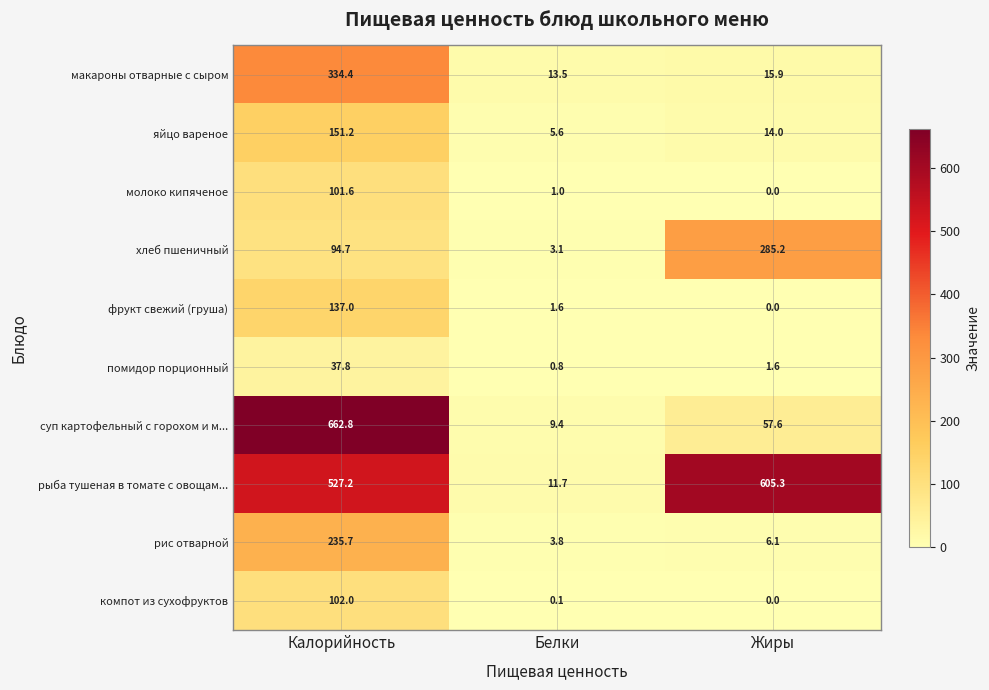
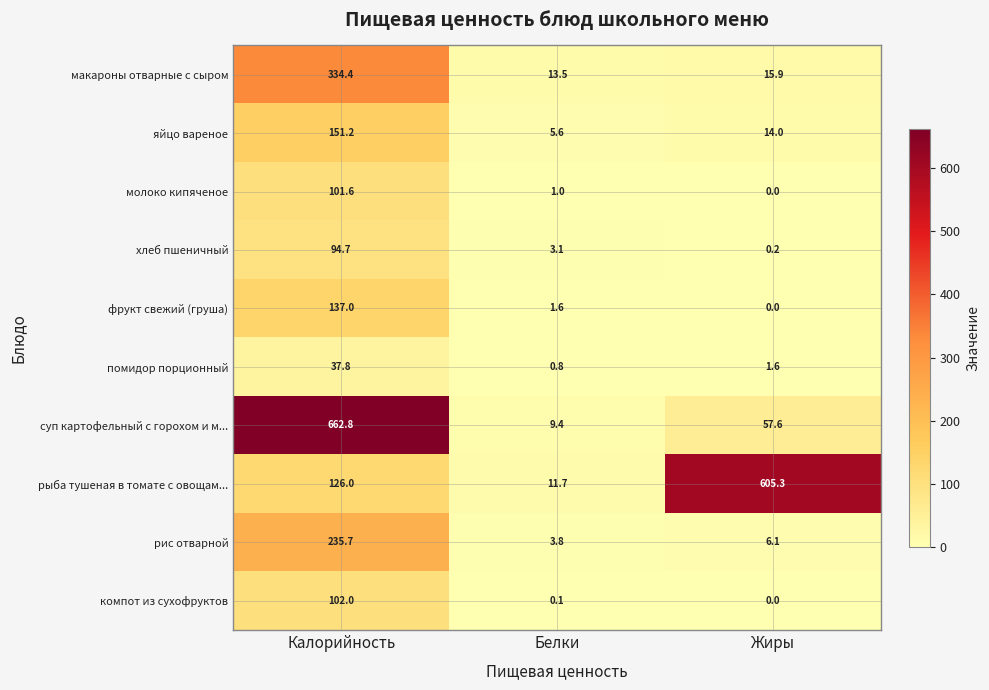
хлеб пшеничный, Жиры: 285.2 -> 0.2
рыба тушеная в томате с овощам..., Калорийность: 527.2 -> 126.0
